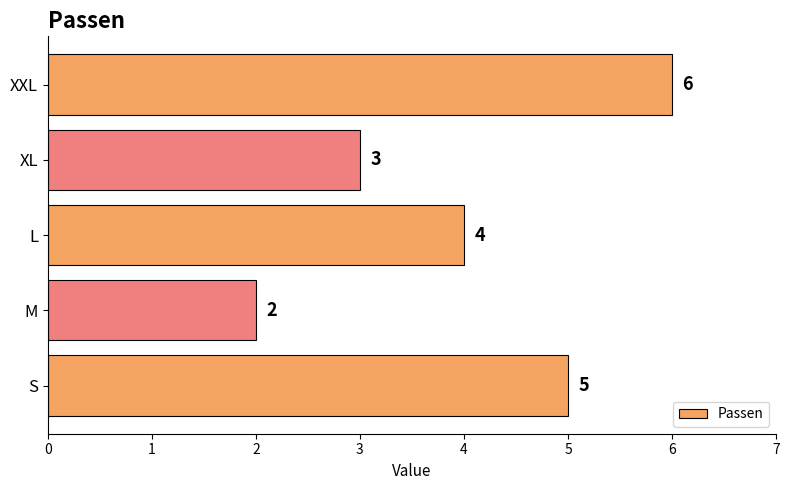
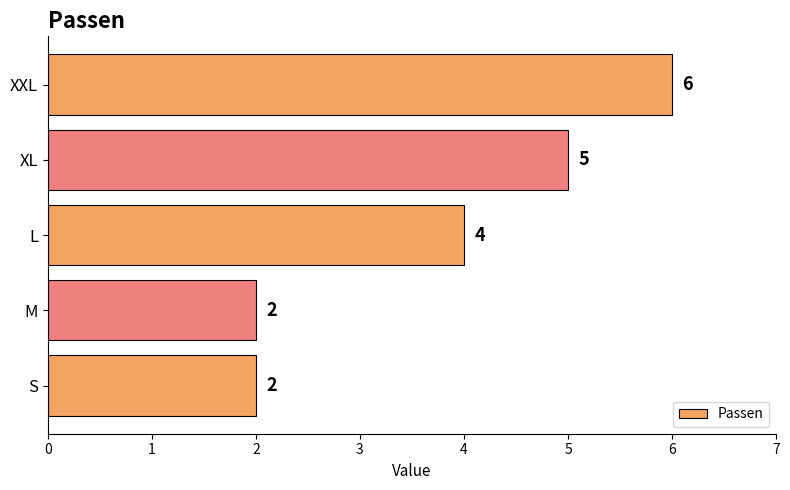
XL: 3 -> 5
S: 5 -> 2
